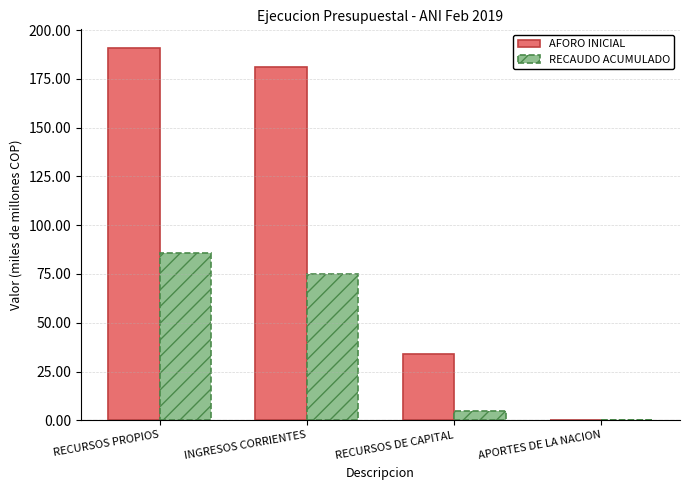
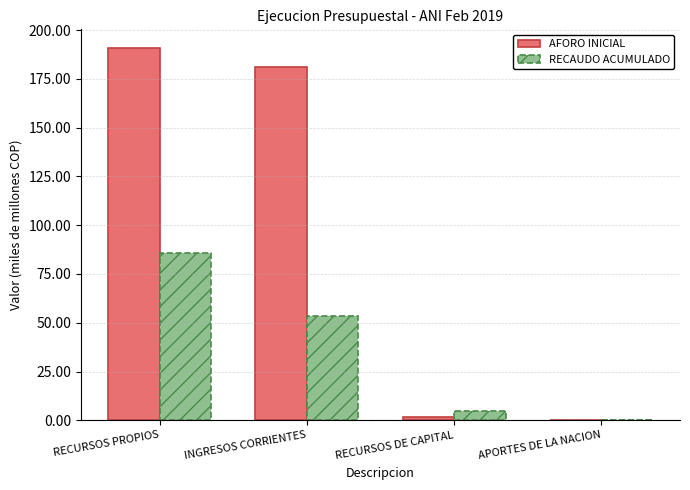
RECAUDO ACUMULADO, INGRESOS CORRIENTES: 75 -> 53
AFORO INICIAL, RECURSOS DE CAPITAL: 34 -> 2
